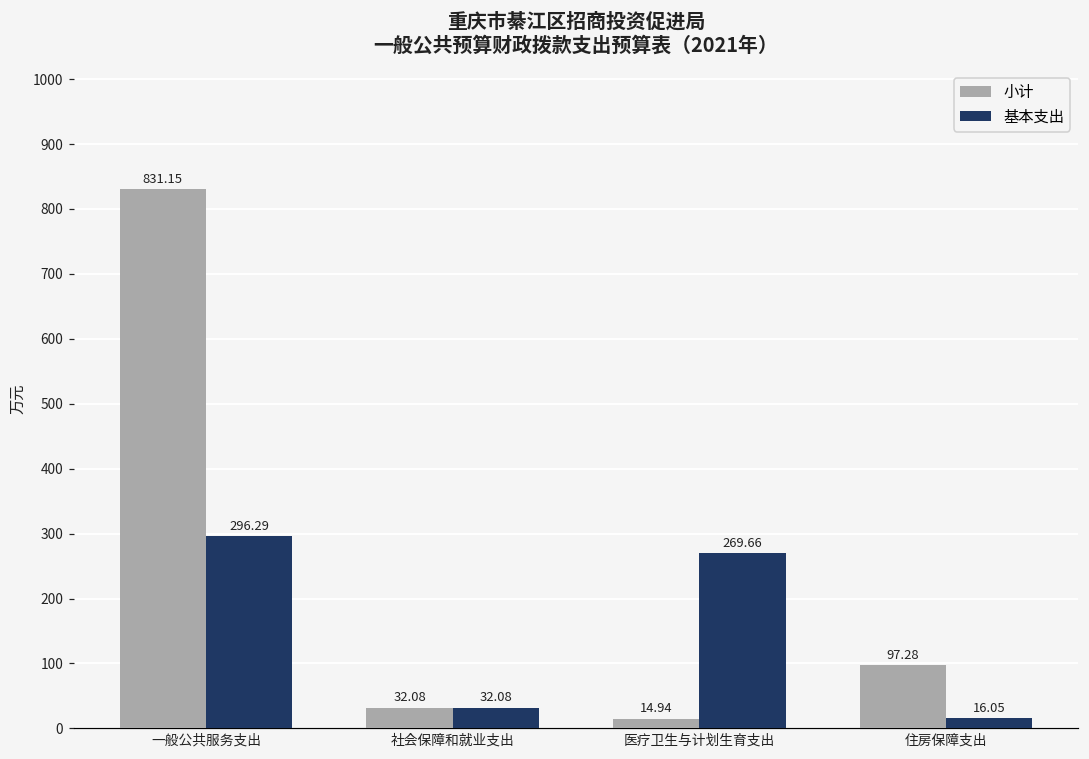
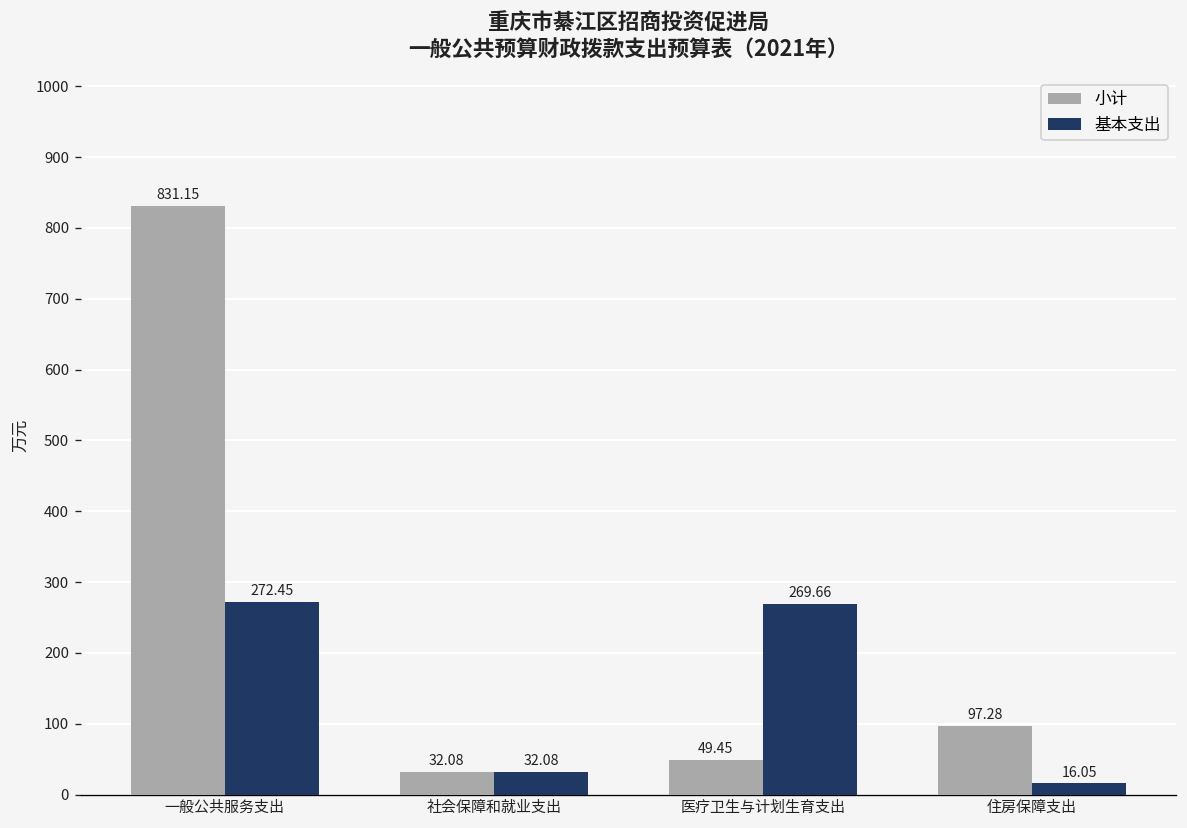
基本支出, 一般公共服务支出: 296.29 -> 272.45
小计, 医疗卫生与计划生育支出: 14.94 -> 49.45
